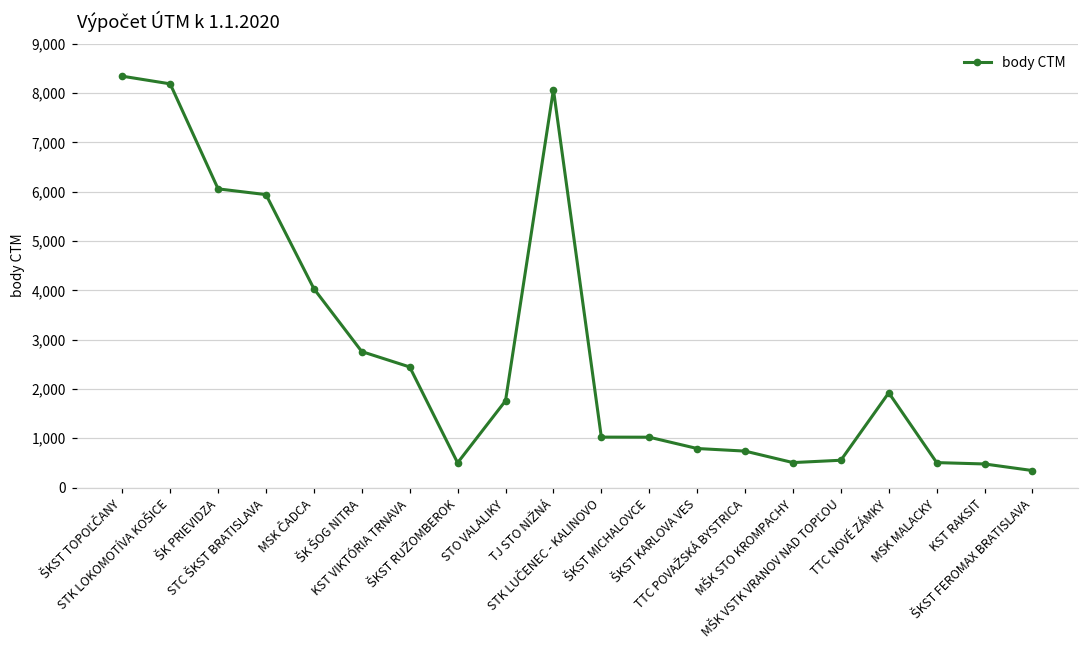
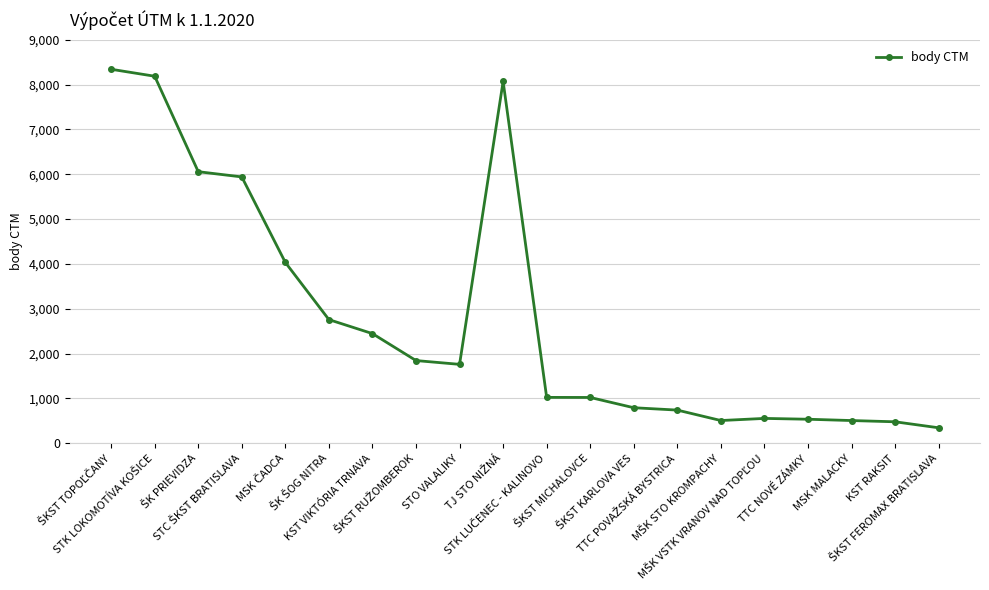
ŠKST RUŽOMBEROK: 500 -> 1,800
TTC NOVÉ ZÁMKY: 1,900 -> 500
